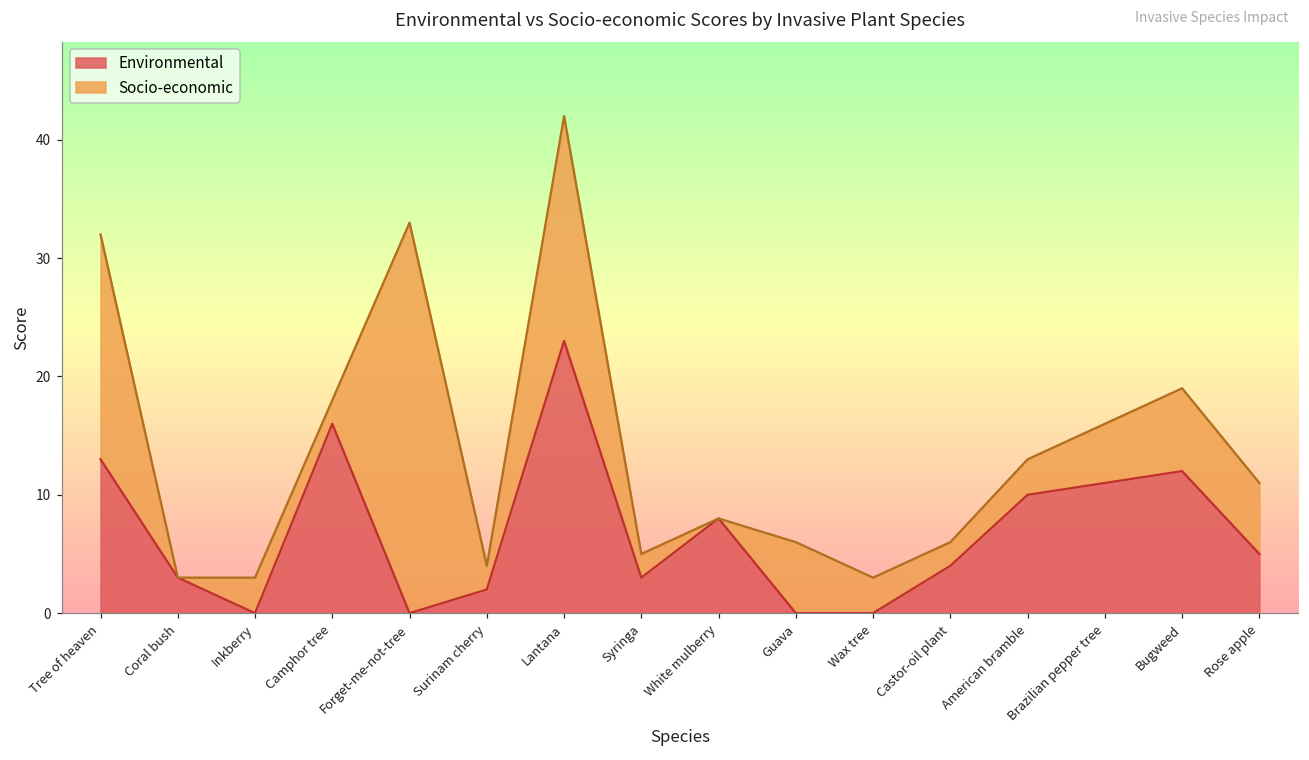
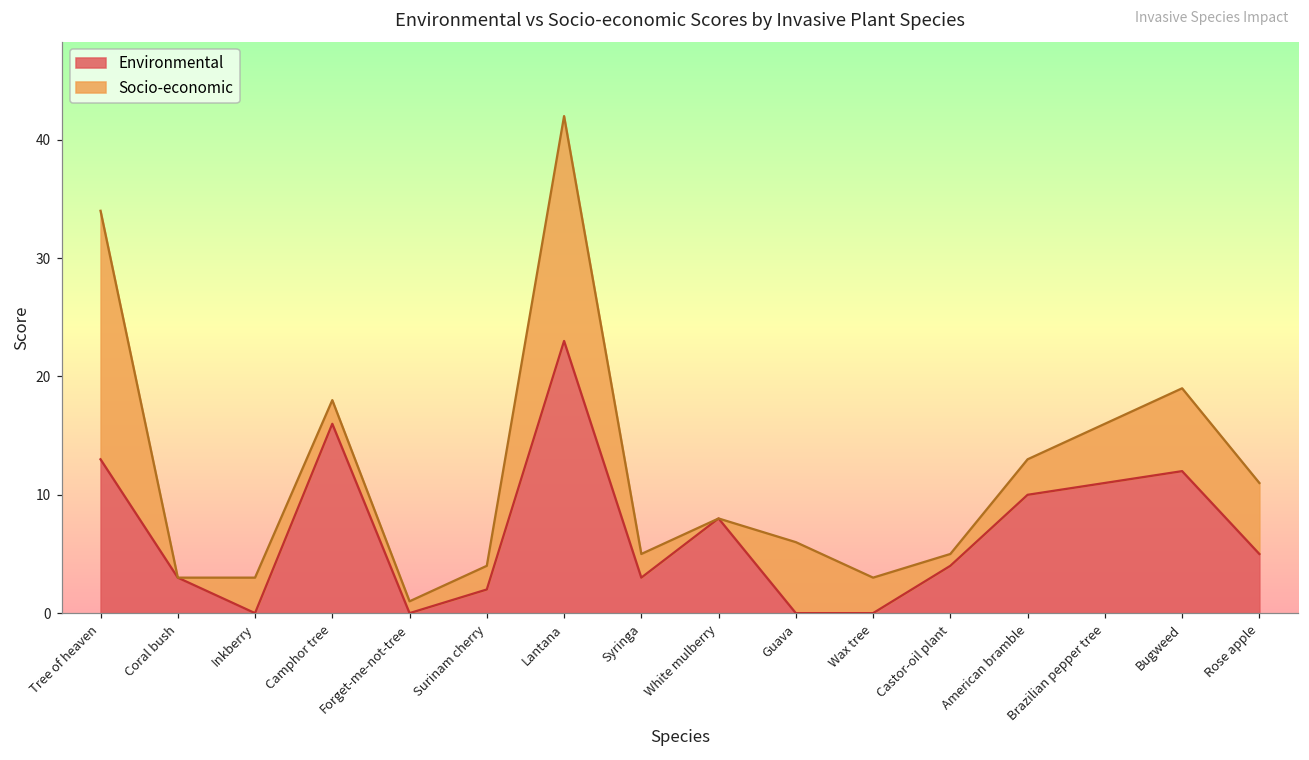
Socio-economic, Tree of heaven: 19 -> 21
Socio-economic, Forget-me-not-tree: 33 -> 1
Socio-economic, Castor-oil plant: 2 -> 1
